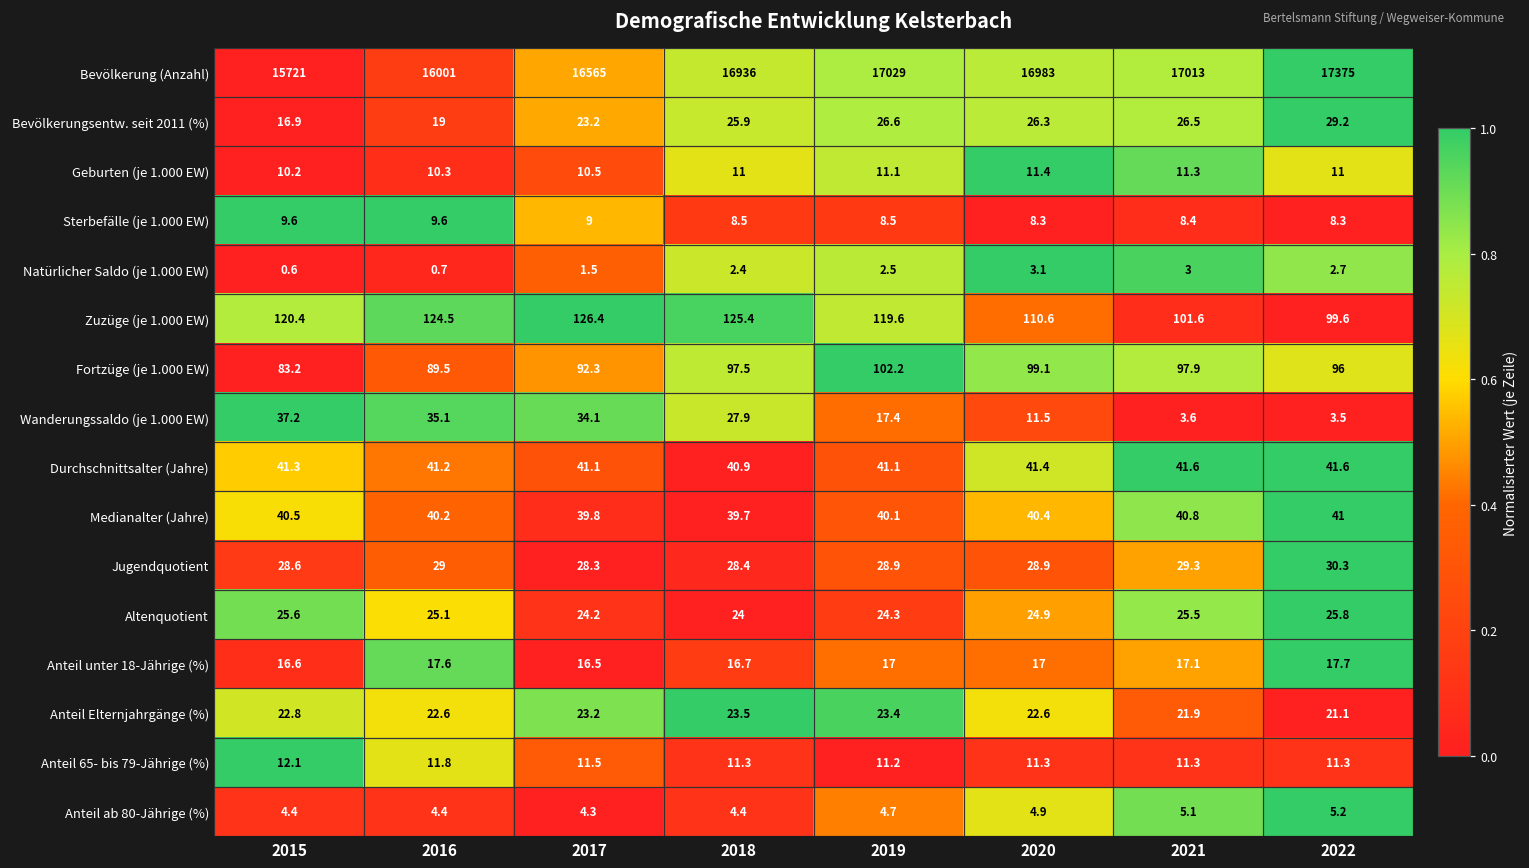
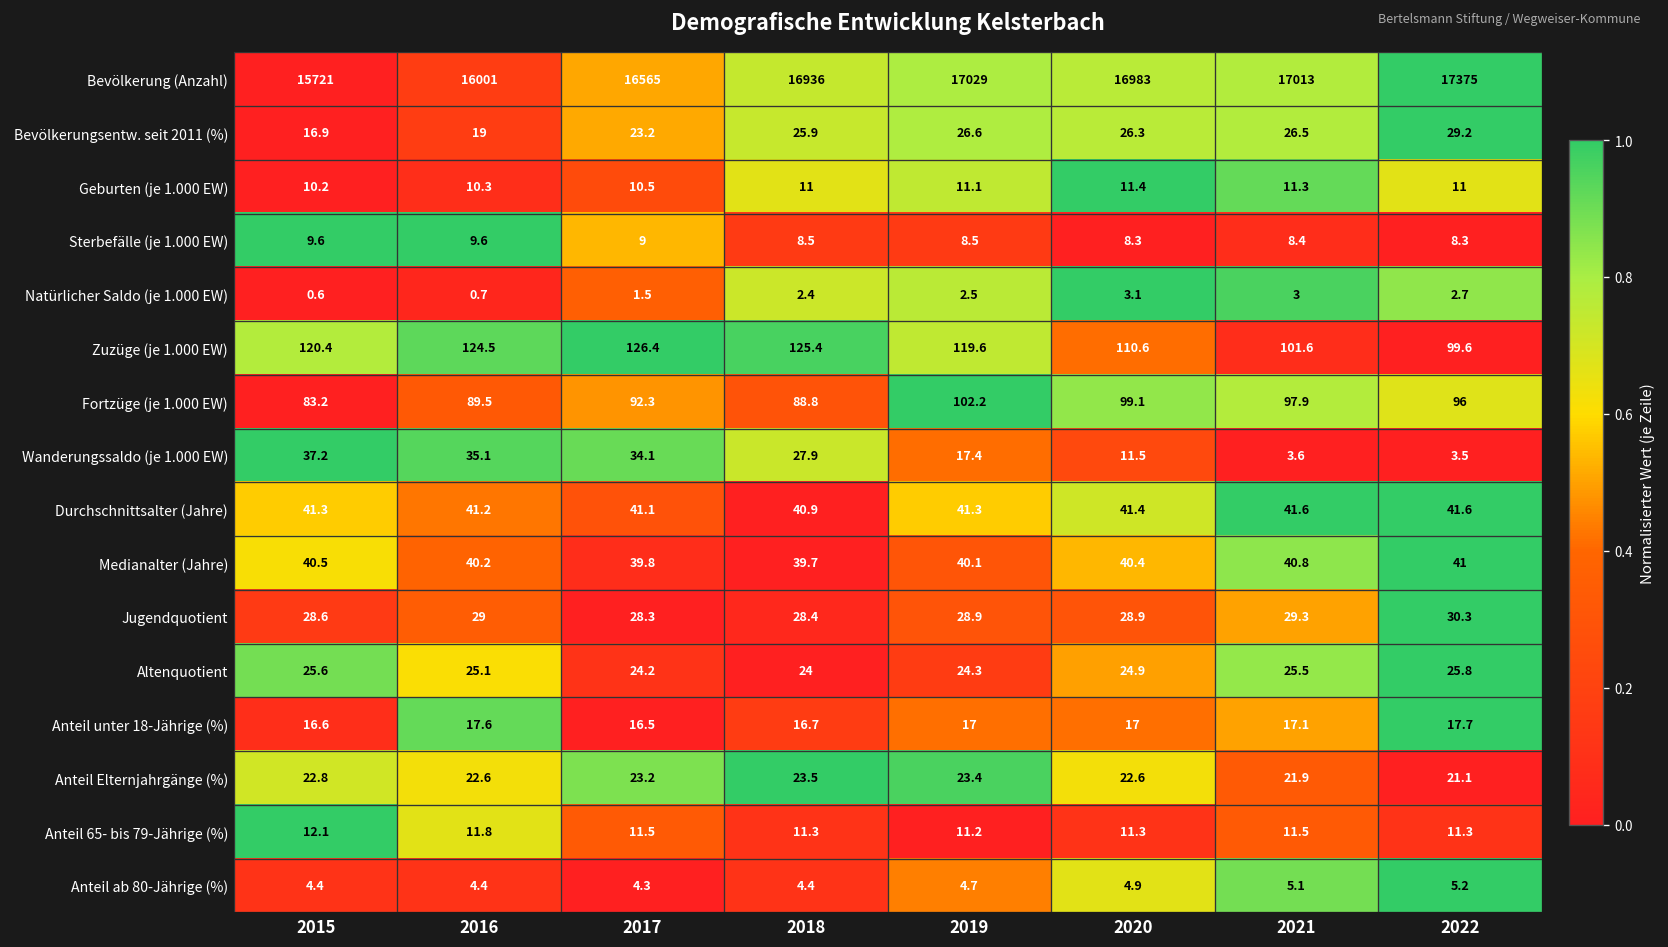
Fortzüge (je 1.000 EW), 2018: 97.5 -> 88.8
Durchschnittsalter (Jahre), 2019: 41.1 -> 41.3
Anteil 65- bis 79-Jährige (%), 2021: 11.3 -> 11.5
